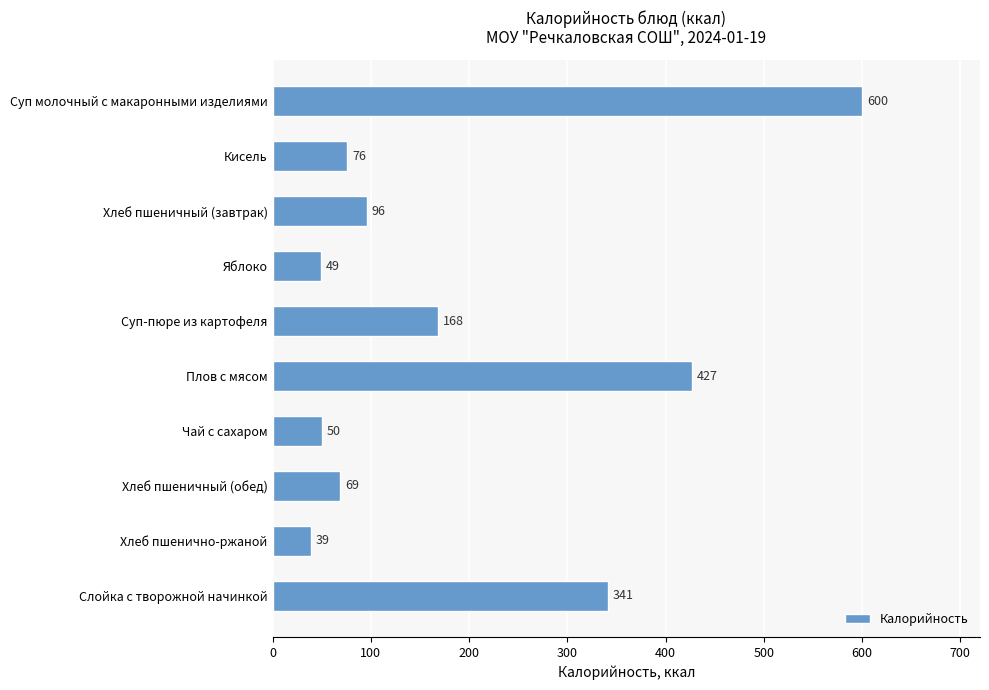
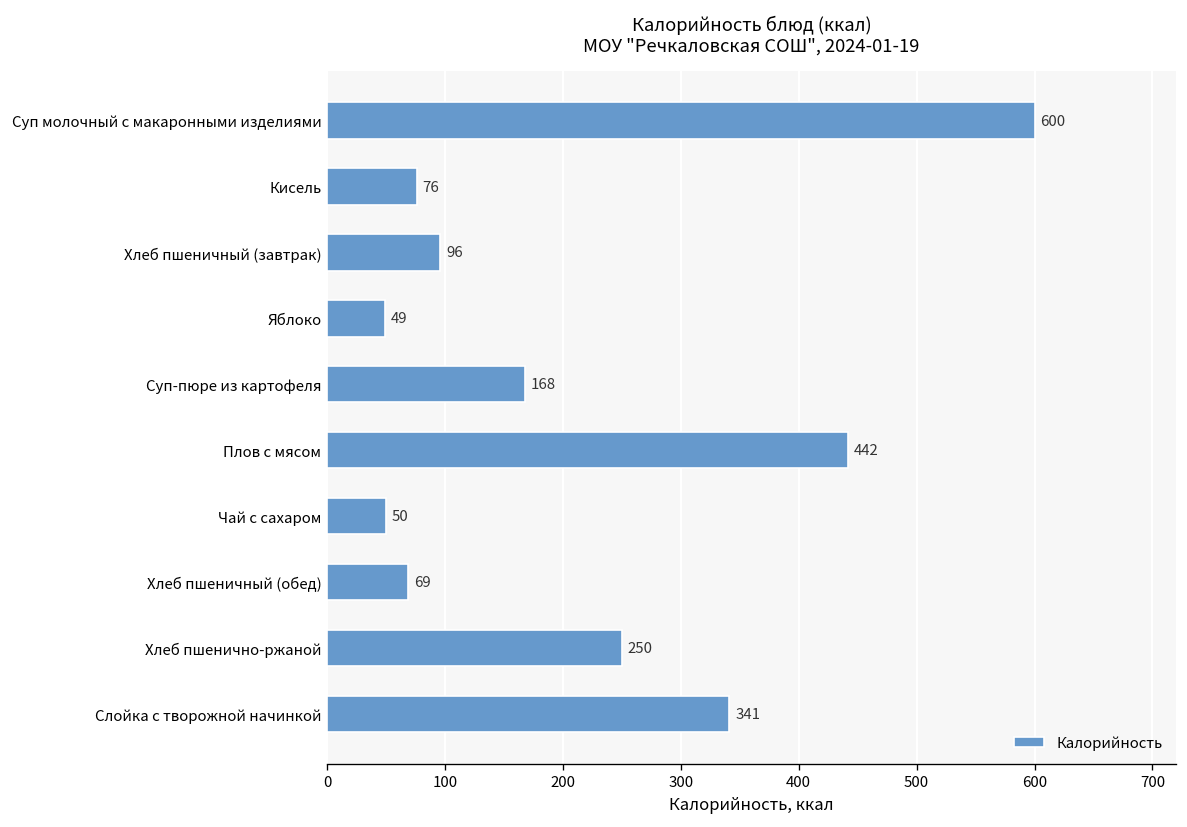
Плов с мясом: 427 -> 442
Хлеб пшенично-ржаной: 39 -> 250
